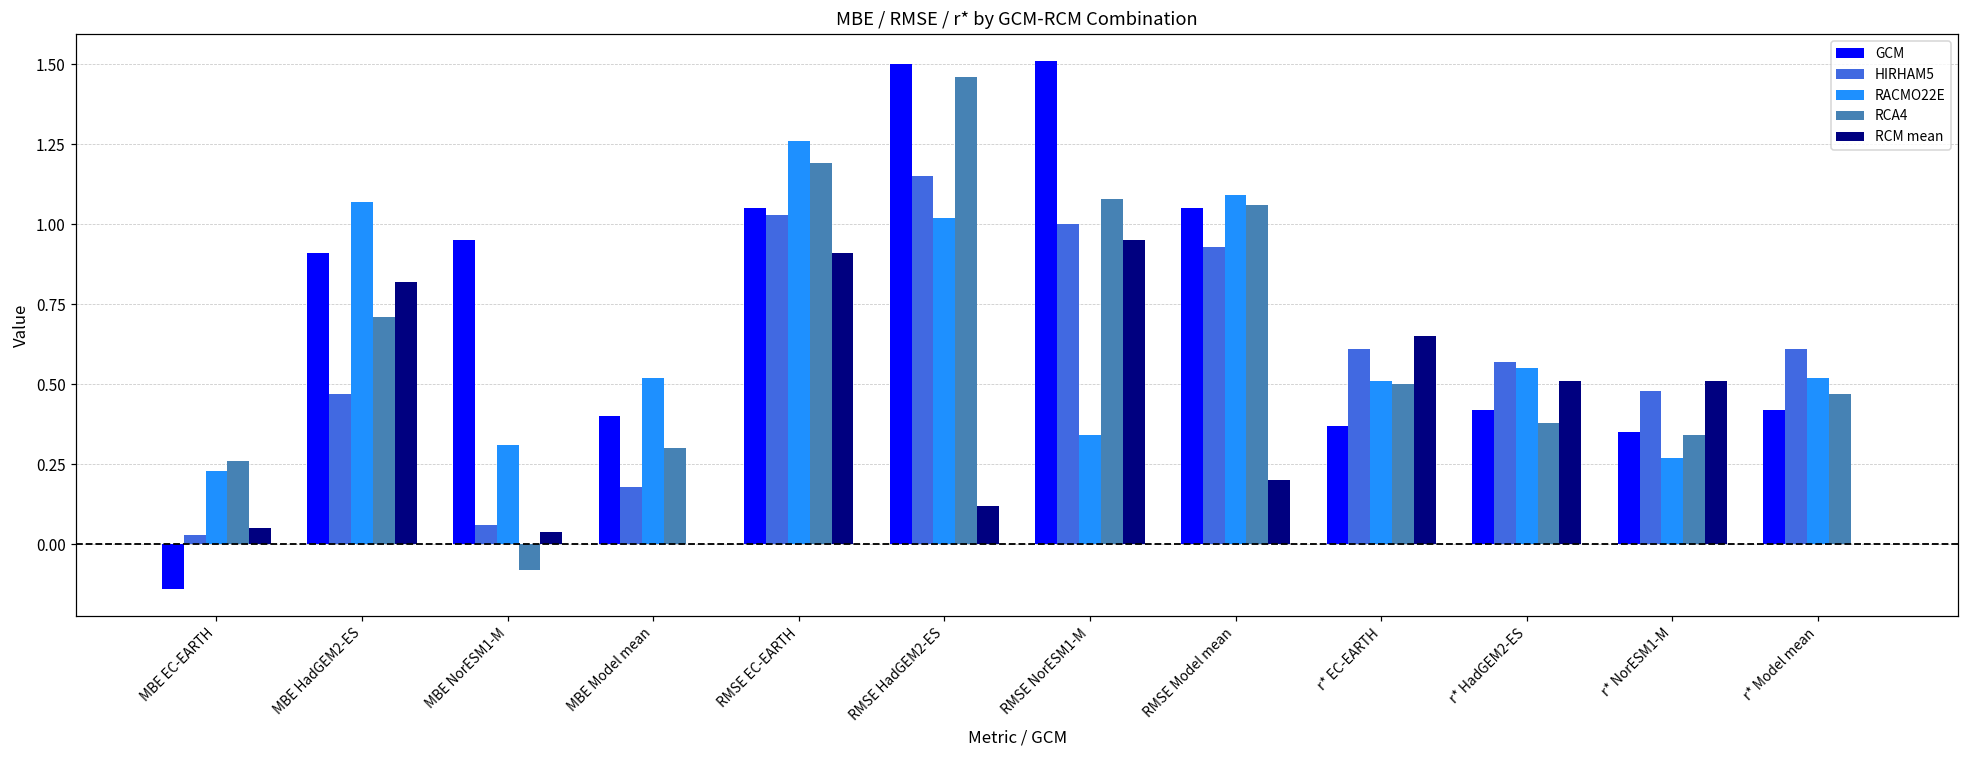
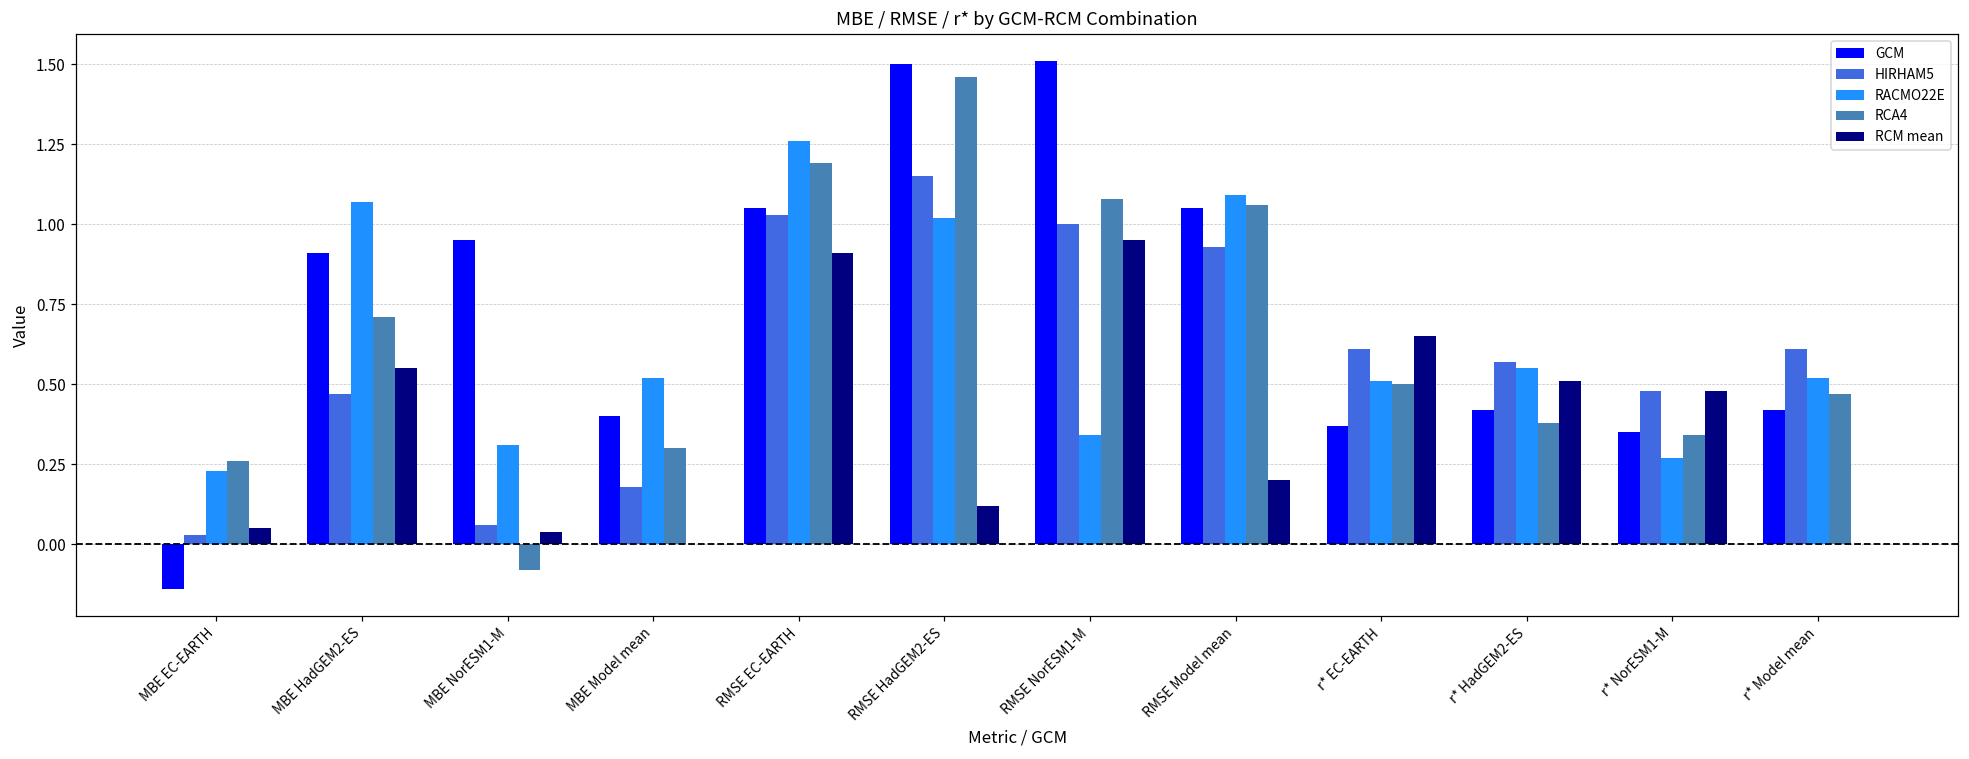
RCM mean, MBE HadGEM2-ES: 0.82 -> 0.55
RCM mean, r* NorESM1-M: 0.51 -> 0.48
